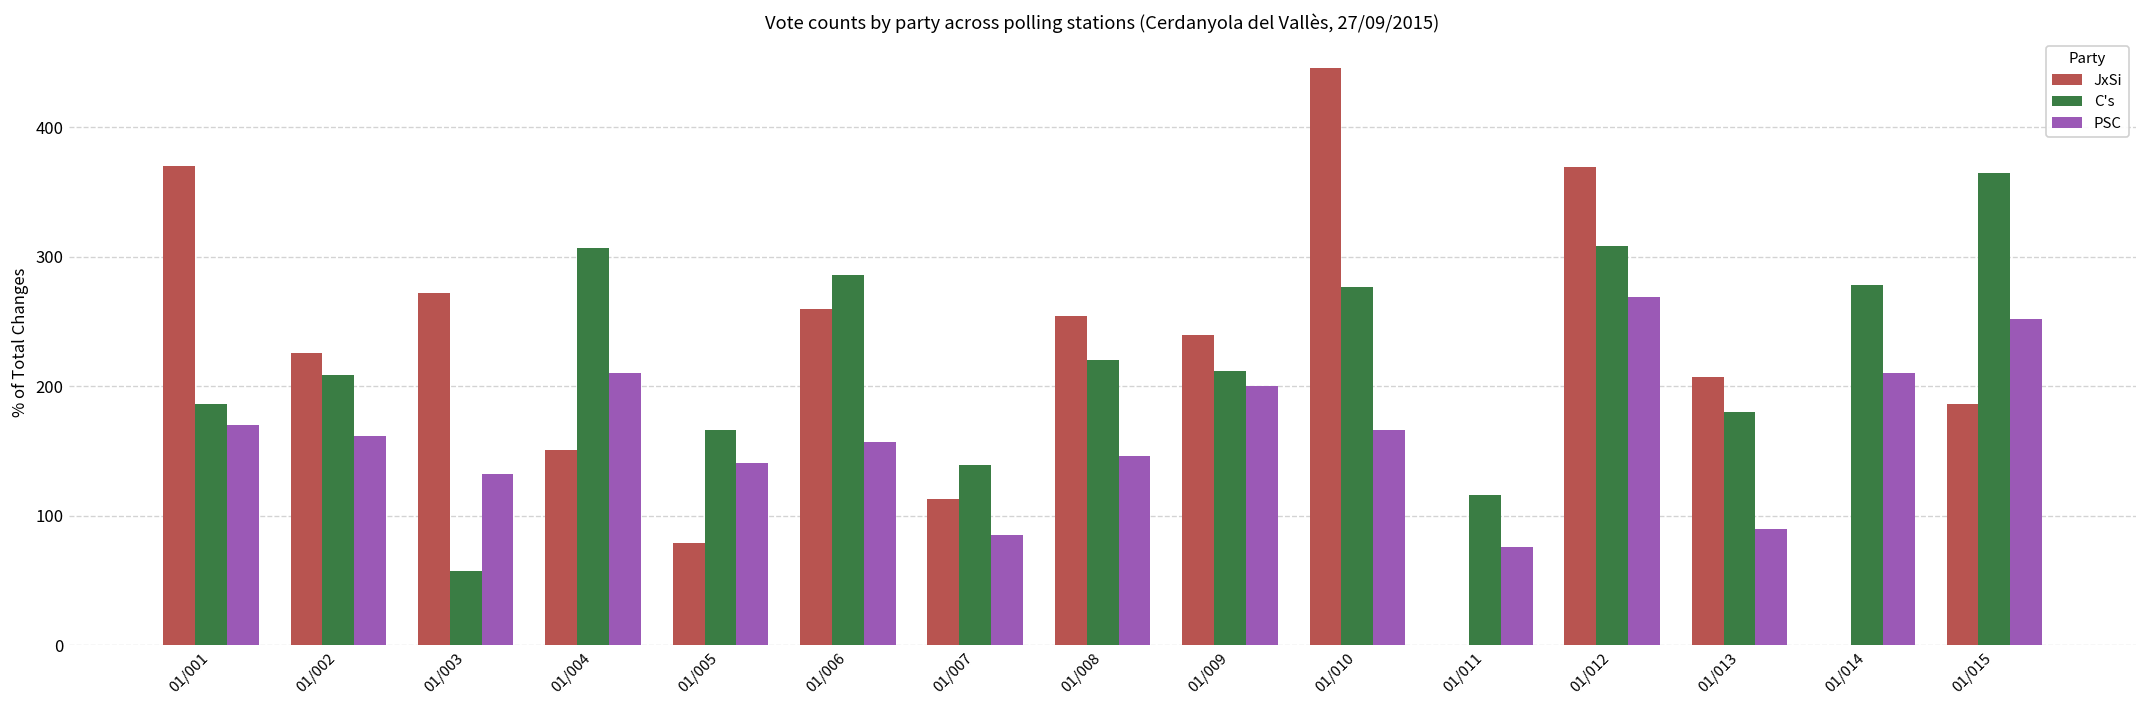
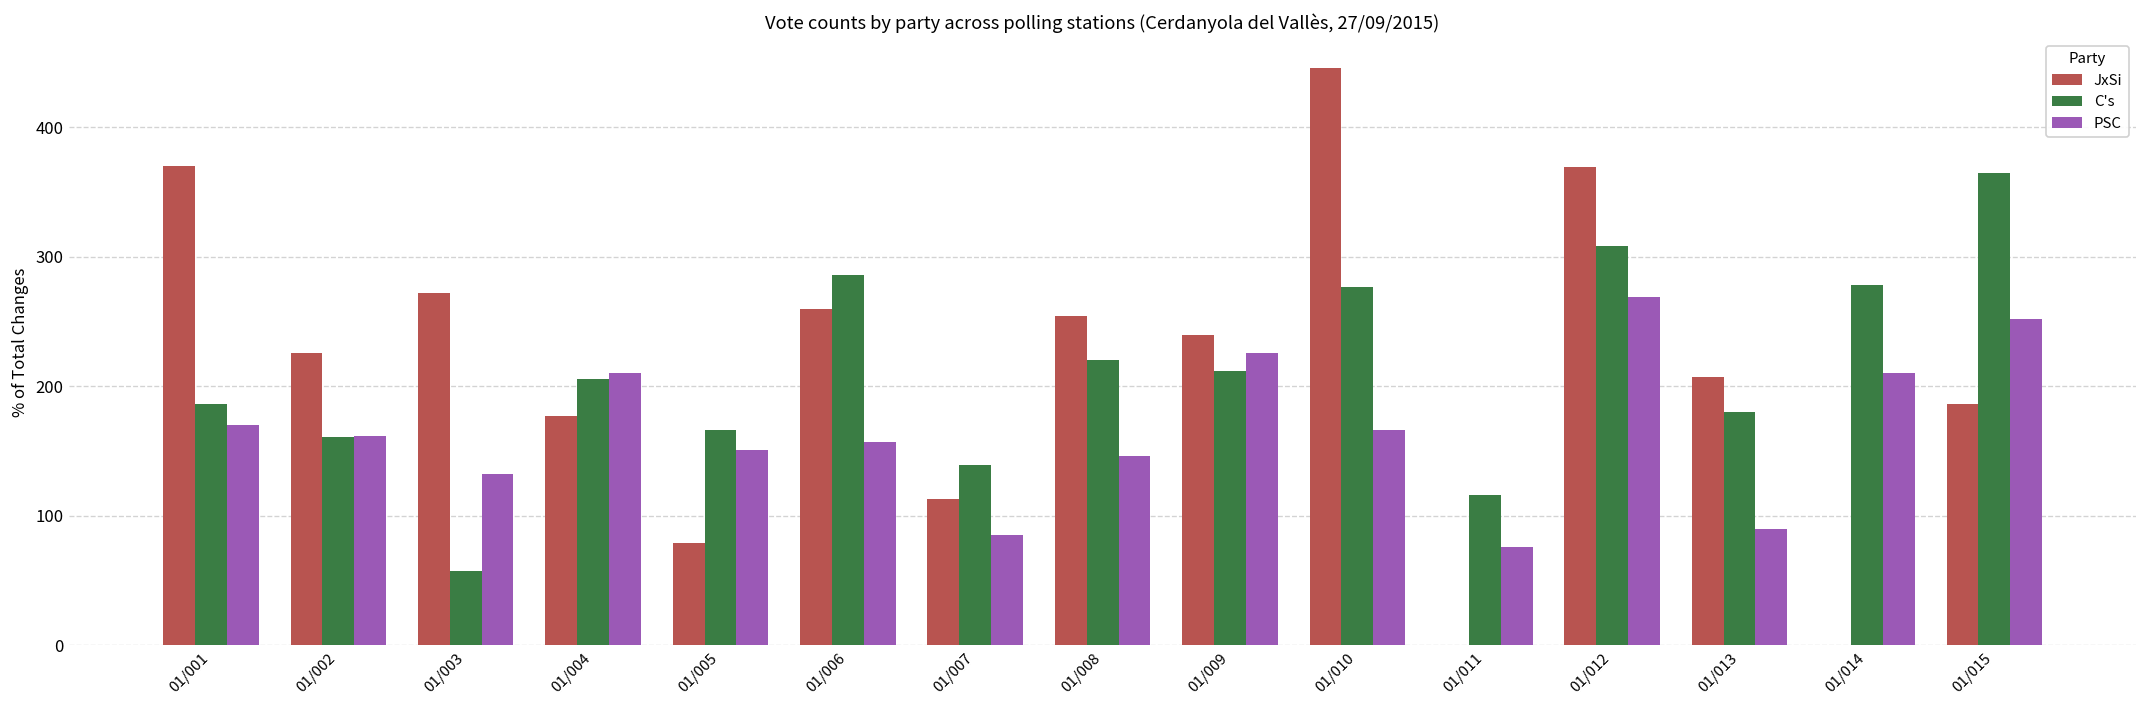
C's, 01/002: 209 -> 161
JxSi, 01/004: 151 -> 177
C's, 01/004: 307 -> 206
PSC, 01/005: 141 -> 151
PSC, 01/009: 200 -> 226
